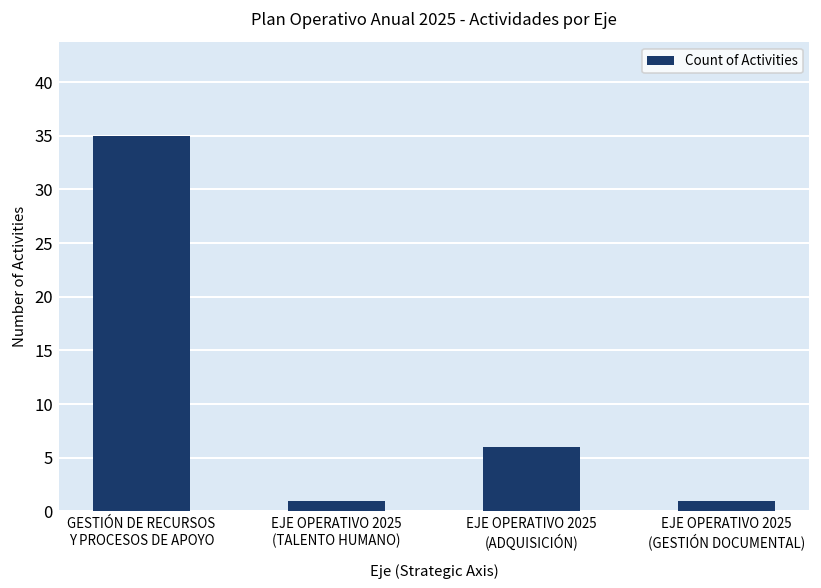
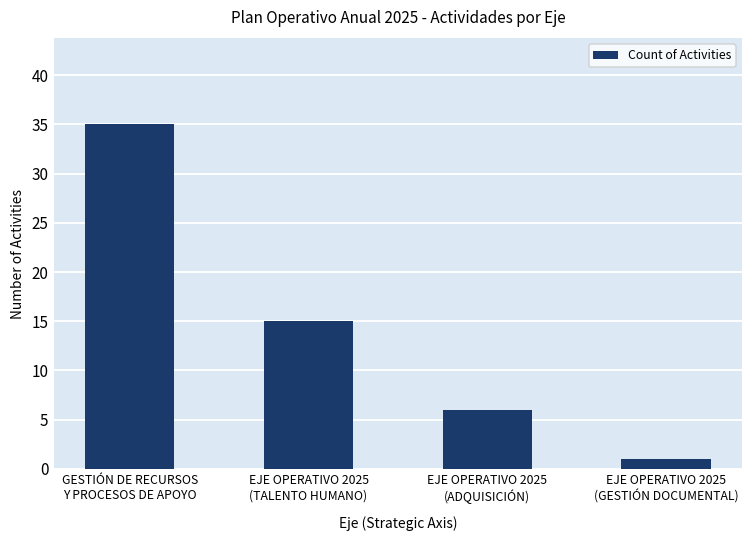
EJE OPERATIVO 2025 (TALENTO HUMANO): 1 -> 15
